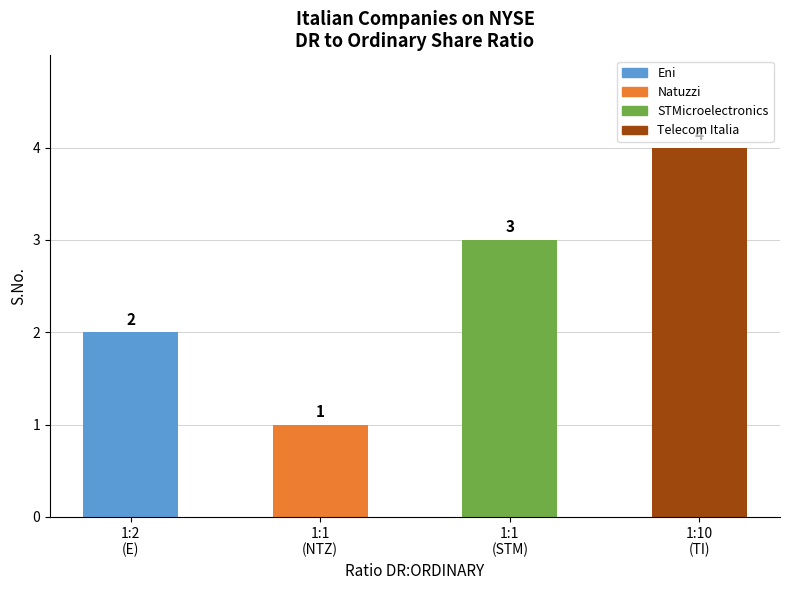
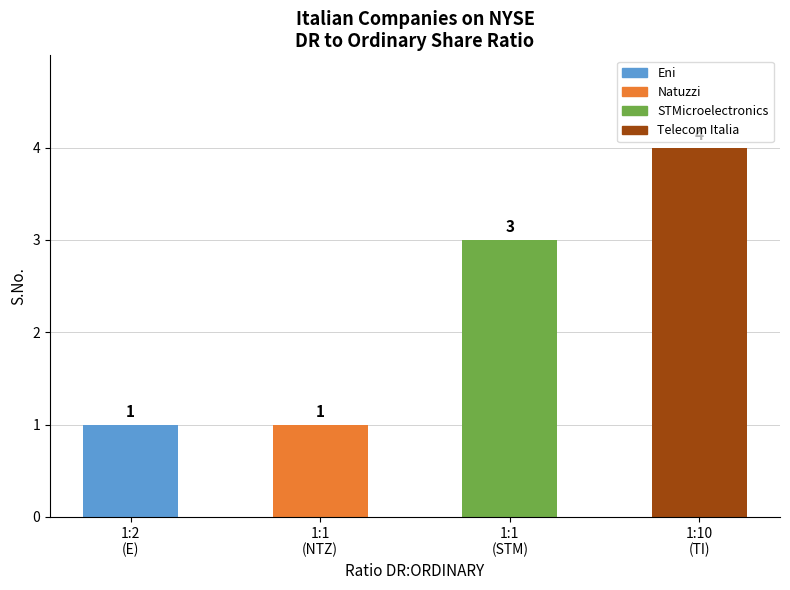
1:2 (E): 2 -> 1
